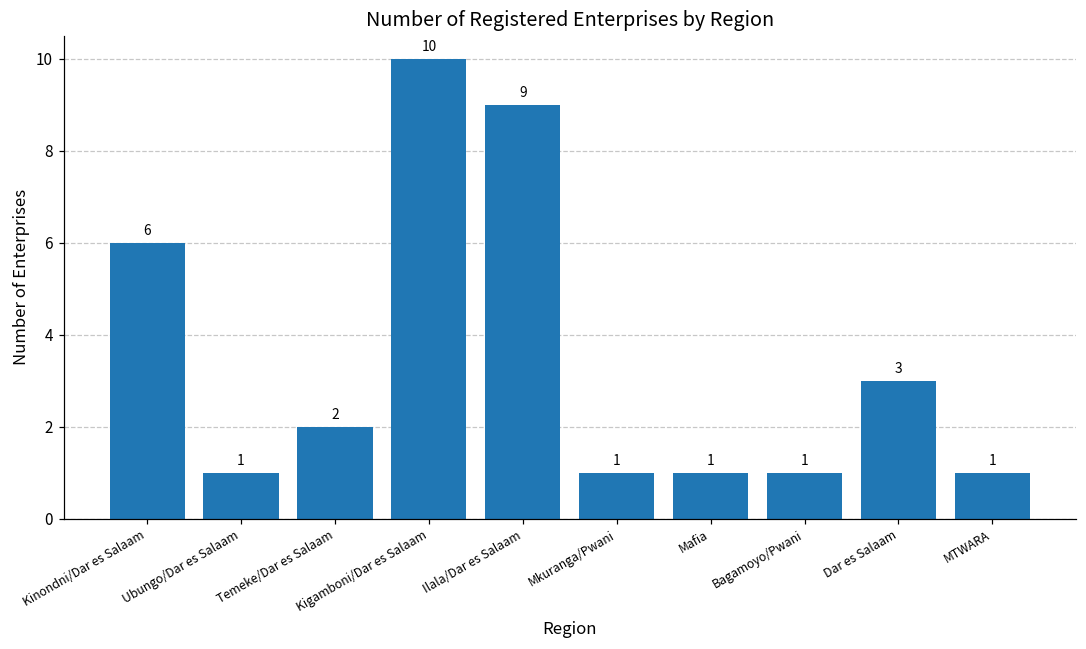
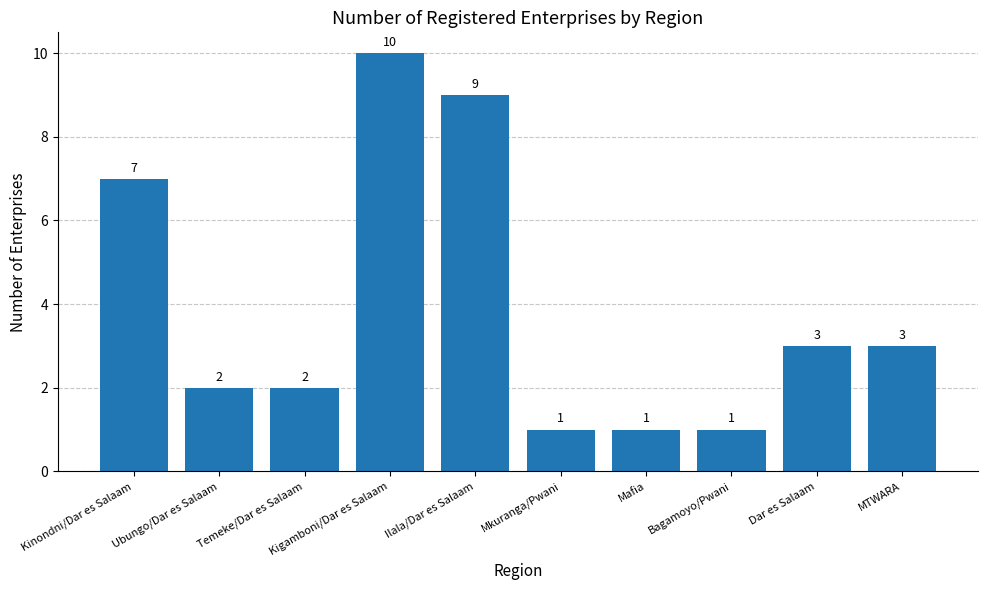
Kinondni/Dar es Salaam: 6 -> 7
Ubungo/Dar es Salaam: 1 -> 2
MTWARA: 1 -> 3
